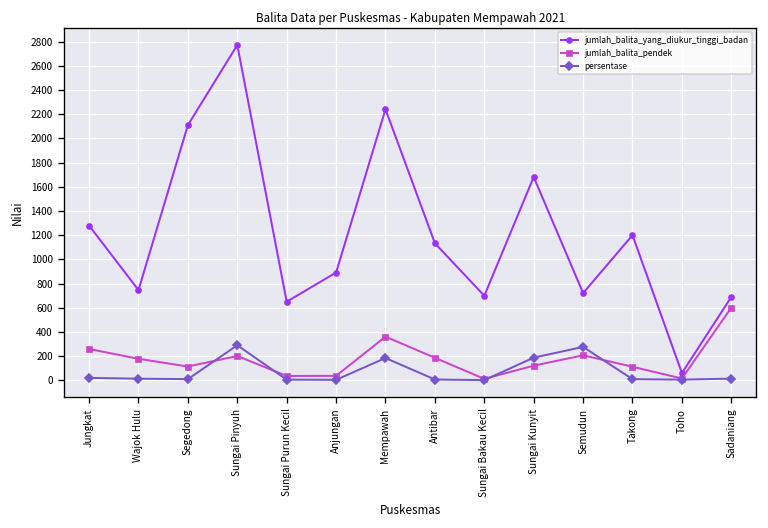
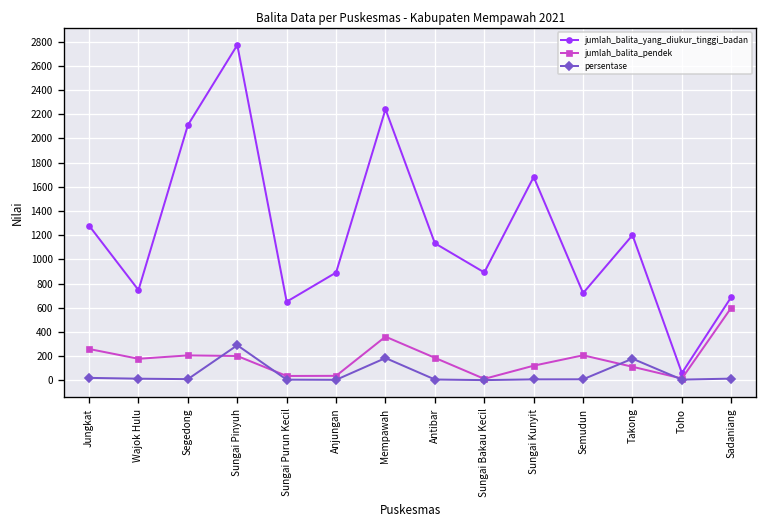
jumlah_balita_pendek, Segedong: 110 -> 210
jumlah_balita_yang_diukur_tinggi_badan, Sungai Bakau Kecil: 700 -> 890
persentase, Sungai Kunyit: 190 -> 10
persentase, Semudun: 280 -> 10
persentase, Takong: 10 -> 180
